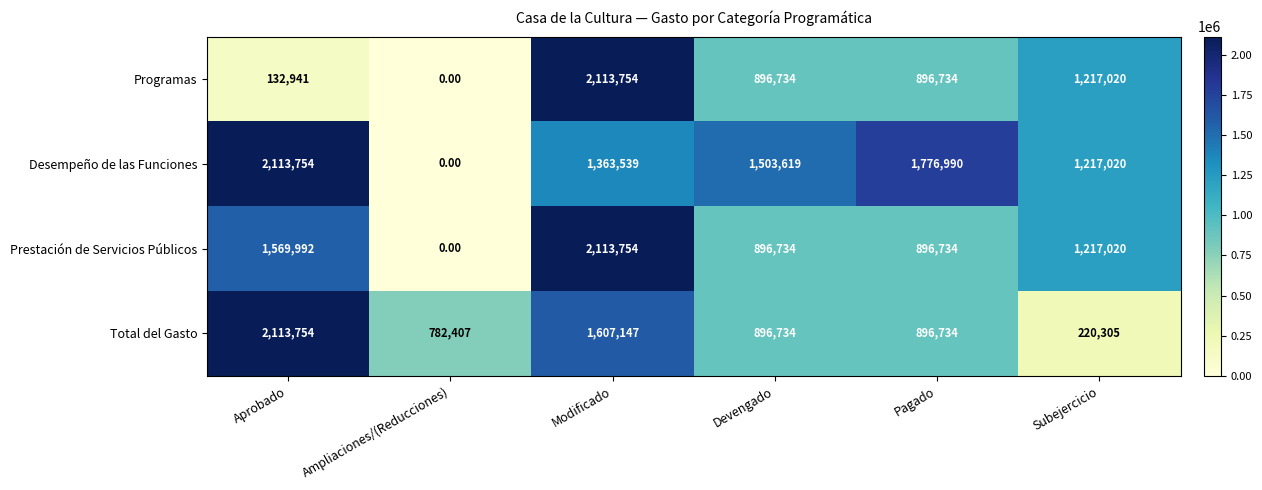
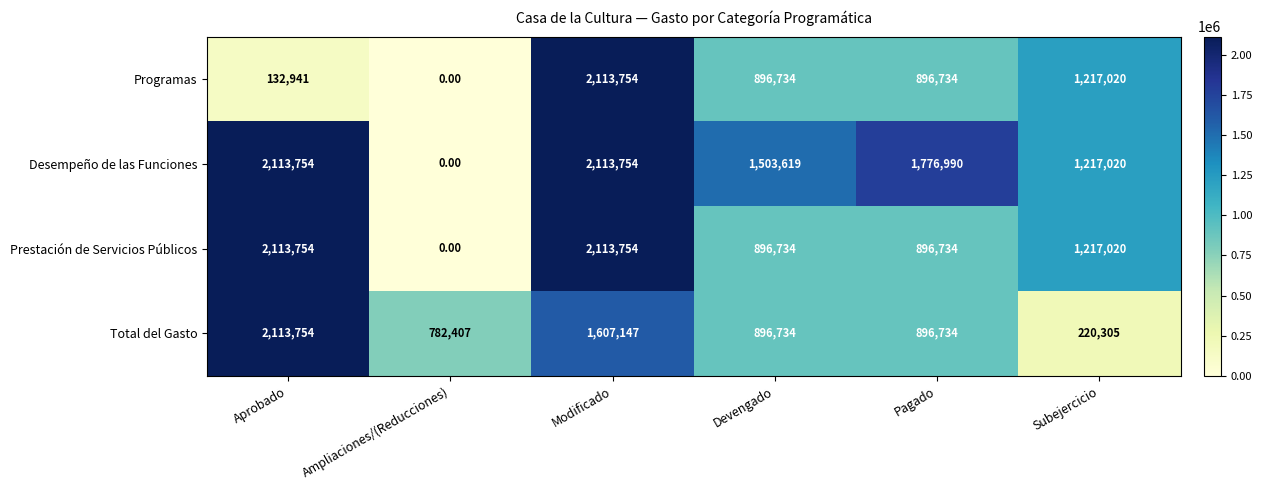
Desempeño de las Funciones, Modificado: 1,363,539 -> 2,113,754
Prestación de Servicios Públicos, Aprobado: 1,569,992 -> 2,113,754
